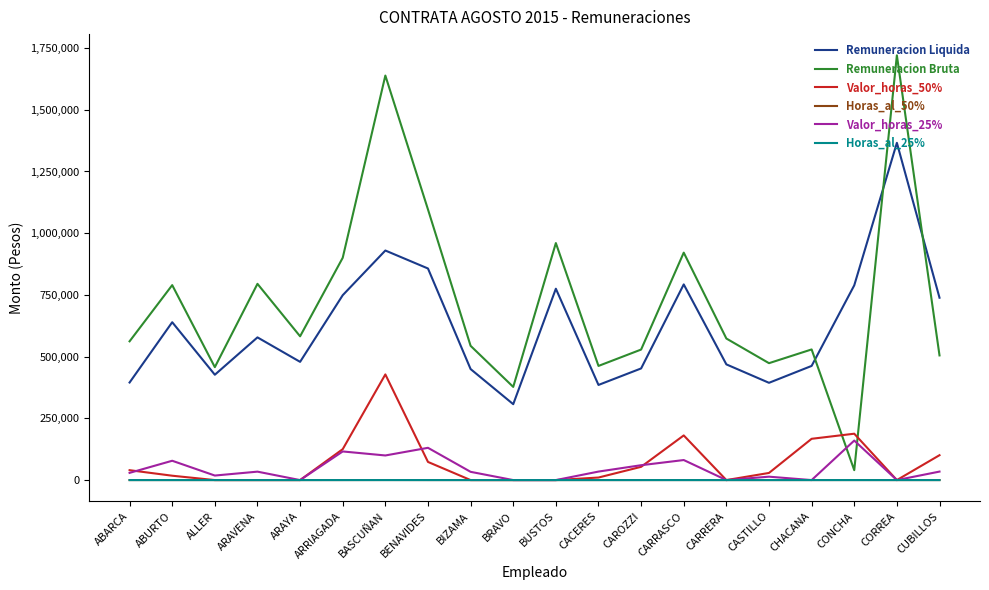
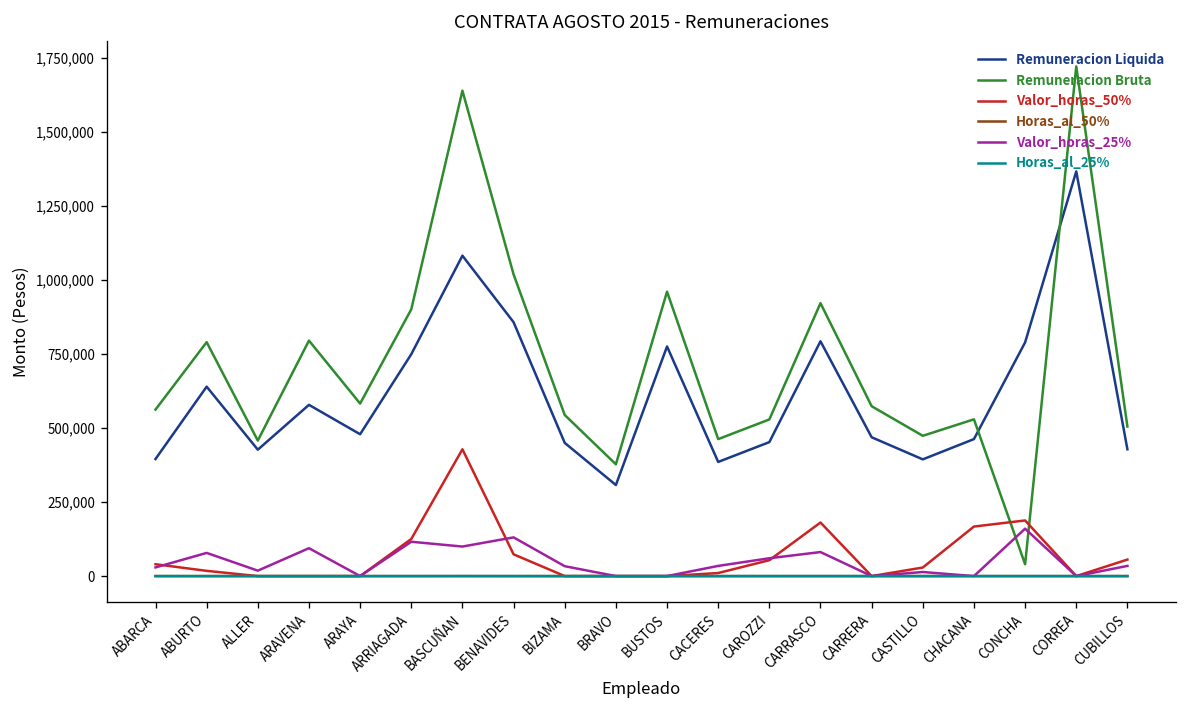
Valor_horas_25%, ARAVENA: 30,000 -> 90,000
Remuneracion Liquida, BASCUÑAN: 930,000 -> 1,080,000
Remuneracion Bruta, BENAVIDES: 1,100,000 -> 1,020,000
Remuneracion Liquida, CUBILLOS: 740,000 -> 430,000
Valor_horas_50%, CUBILLOS: 100,000 -> 60,000
